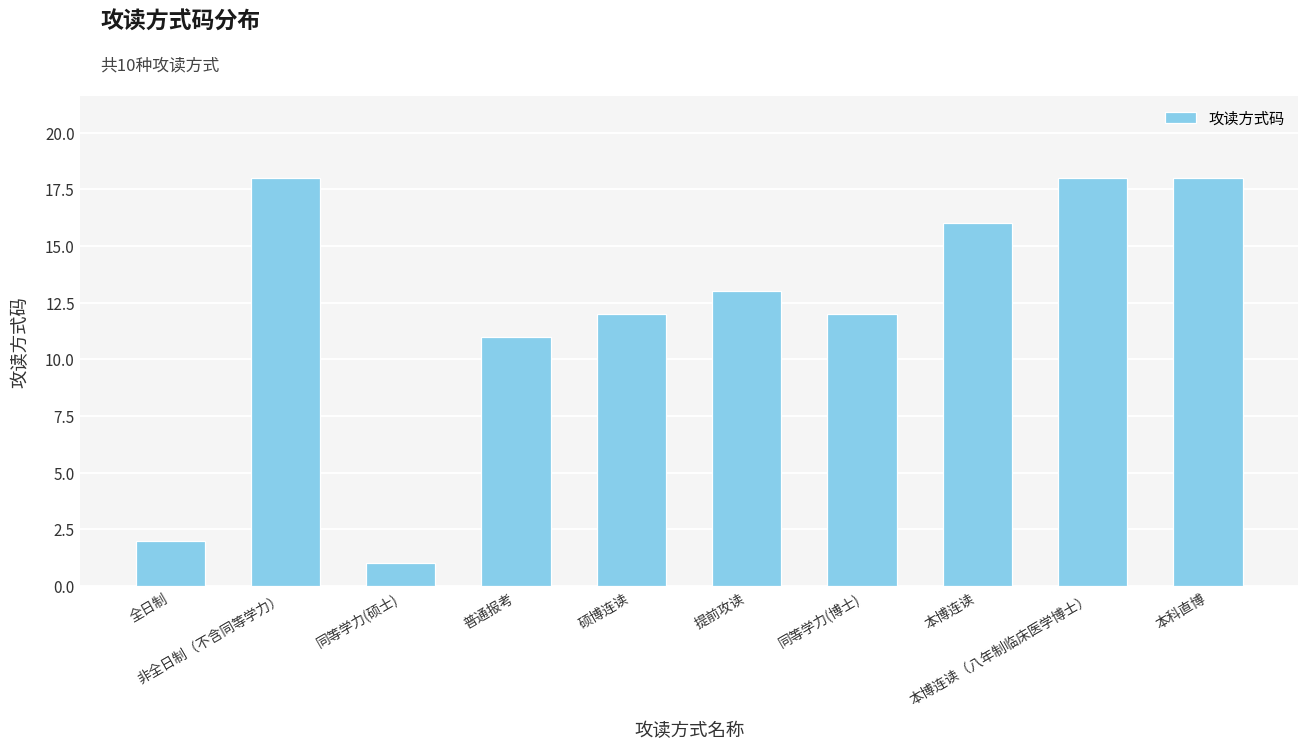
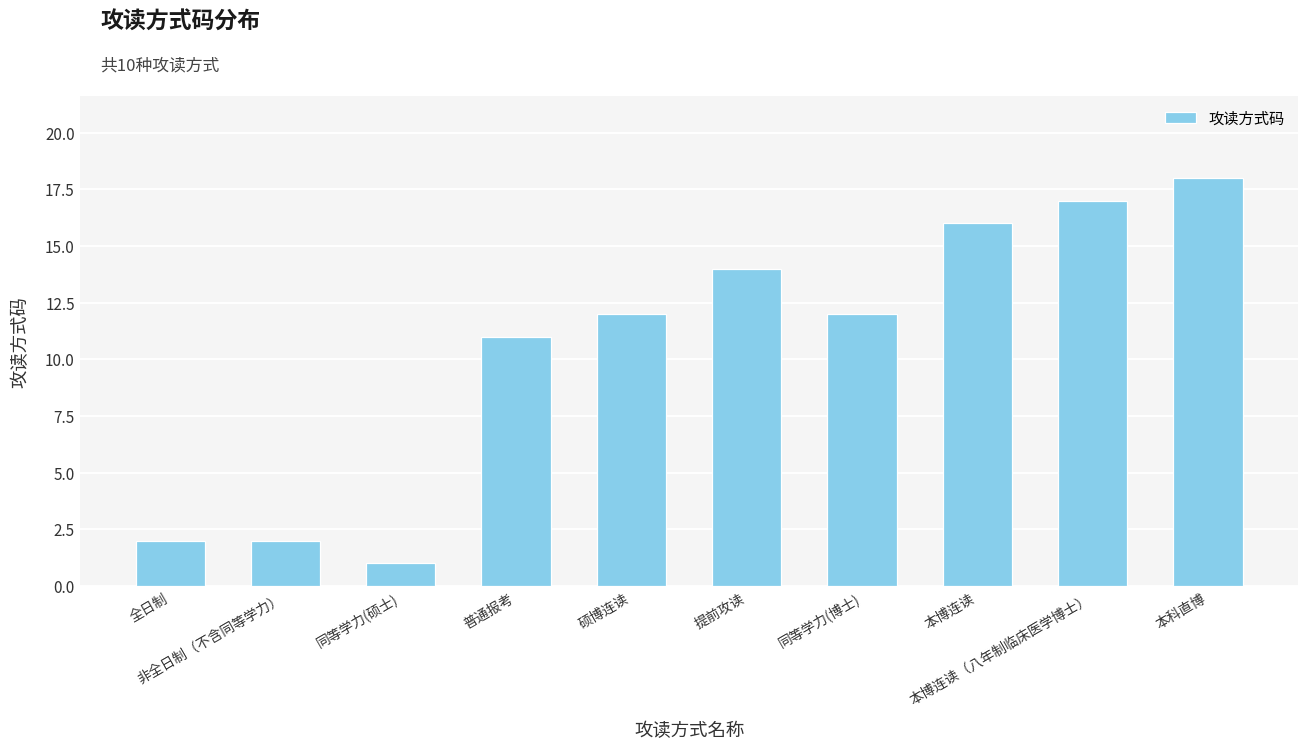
非全日制（不含同等学力）: 18 -> 2
提前攻读: 13 -> 14
本博连读（八年制临床医学博士）: 18 -> 17
